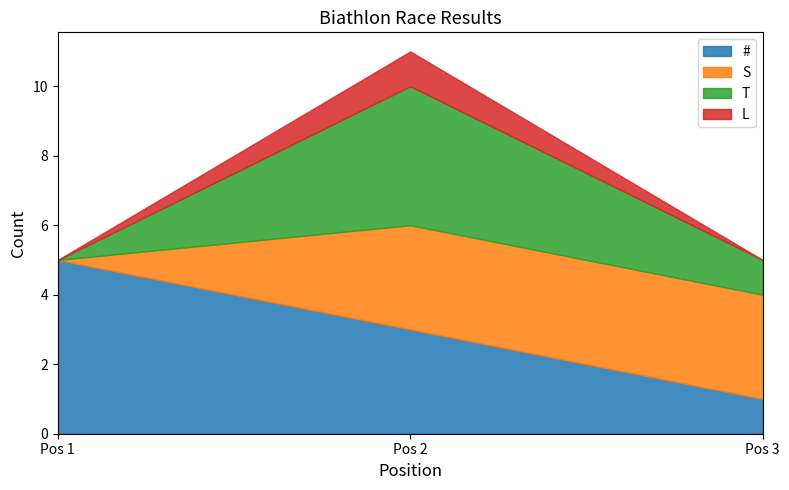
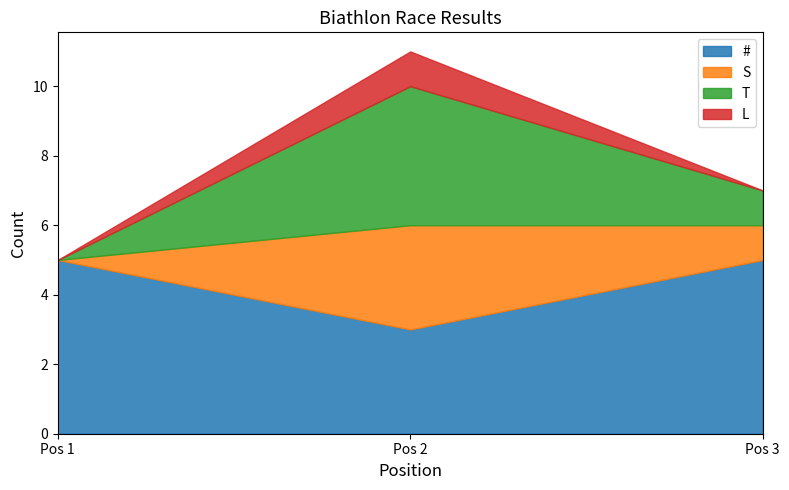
#, Pos 3: 1 -> 5
S, Pos 3: 3 -> 1
